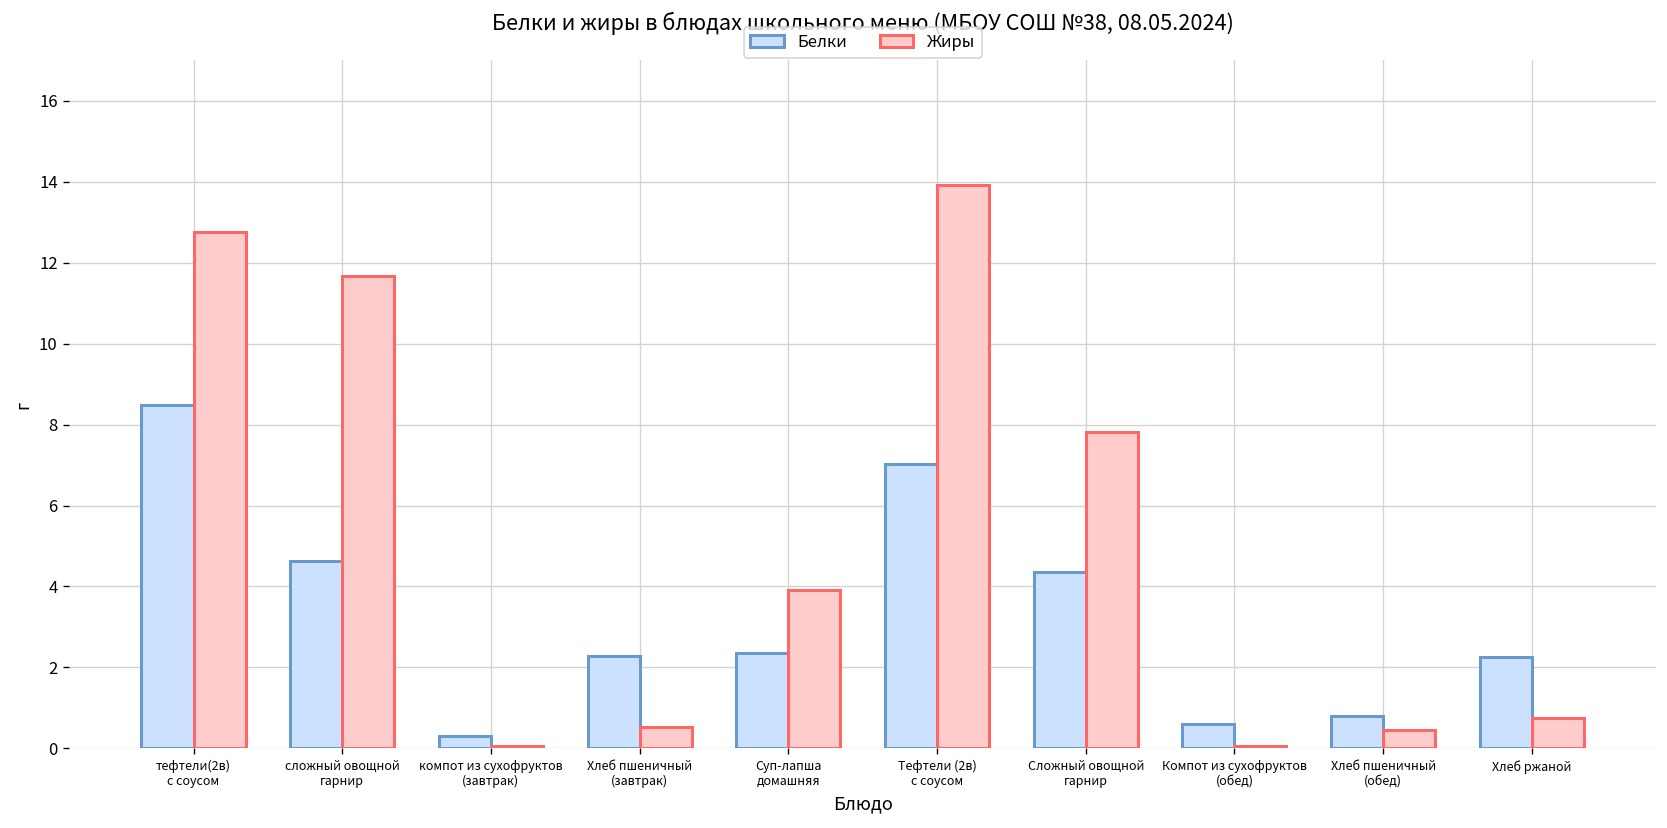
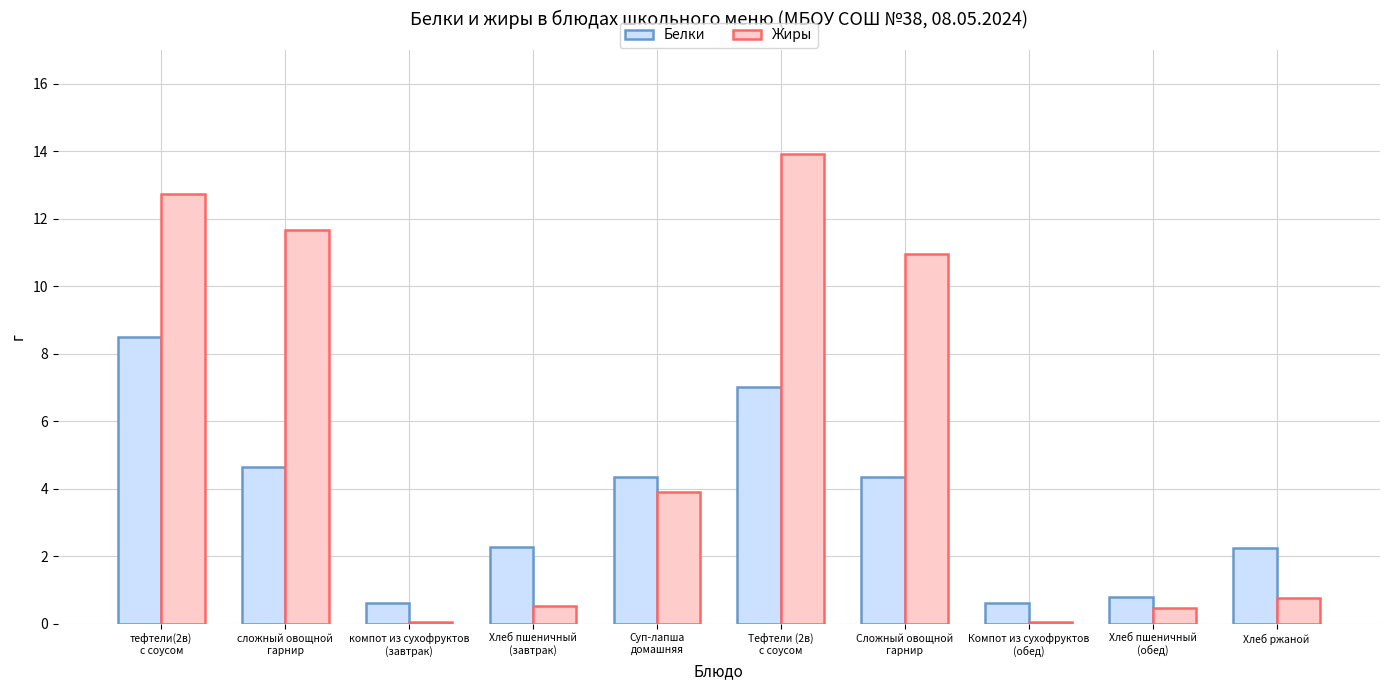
Белки, компот из сухофруктов (завтрак): 0.3 -> 0.6
Белки, Суп-лапша домашняя: 2.4 -> 4.3
Жиры, Сложный овощной гарнир: 7.8 -> 11.0
